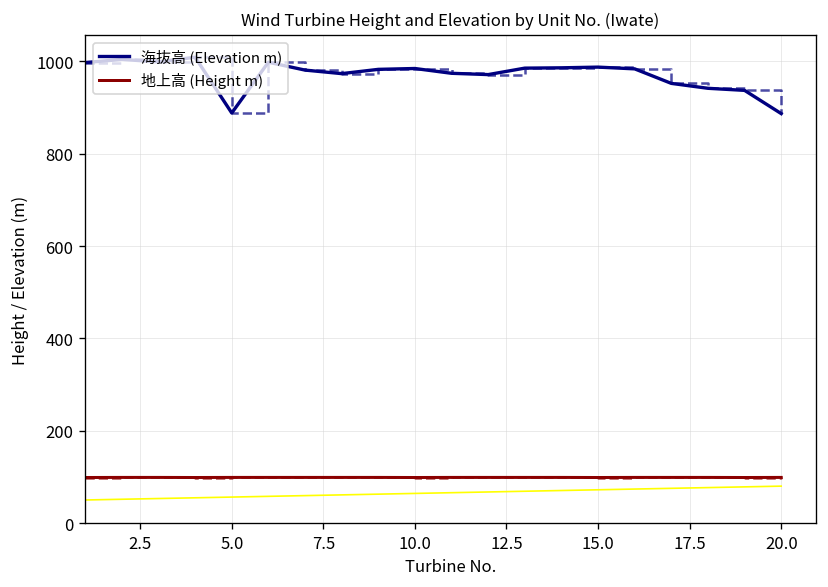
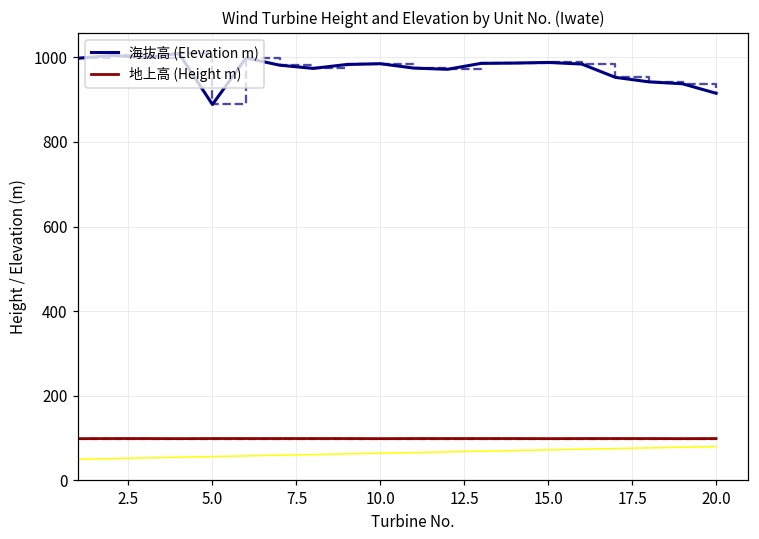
海抜高 (Elevation m), 20.0: 890 -> 910
